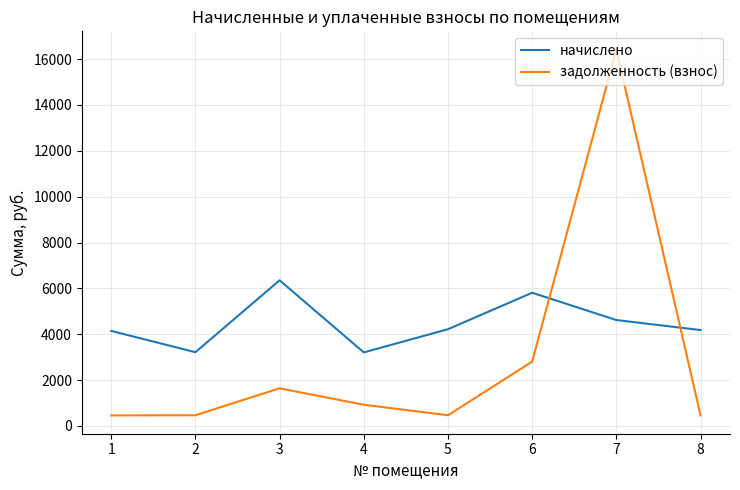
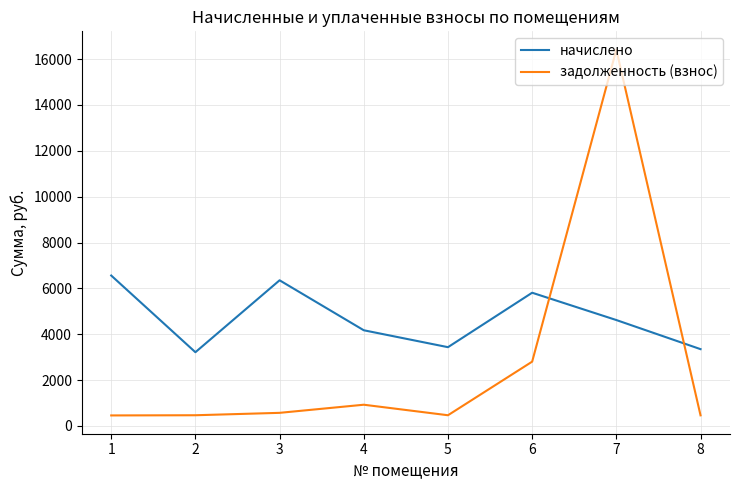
начислено, 1: 4100 -> 6600
задолженность (взнос), 3: 1600 -> 600
начислено, 4: 3200 -> 4200
начислено, 5: 4200 -> 3400
начислено, 8: 4200 -> 3400
